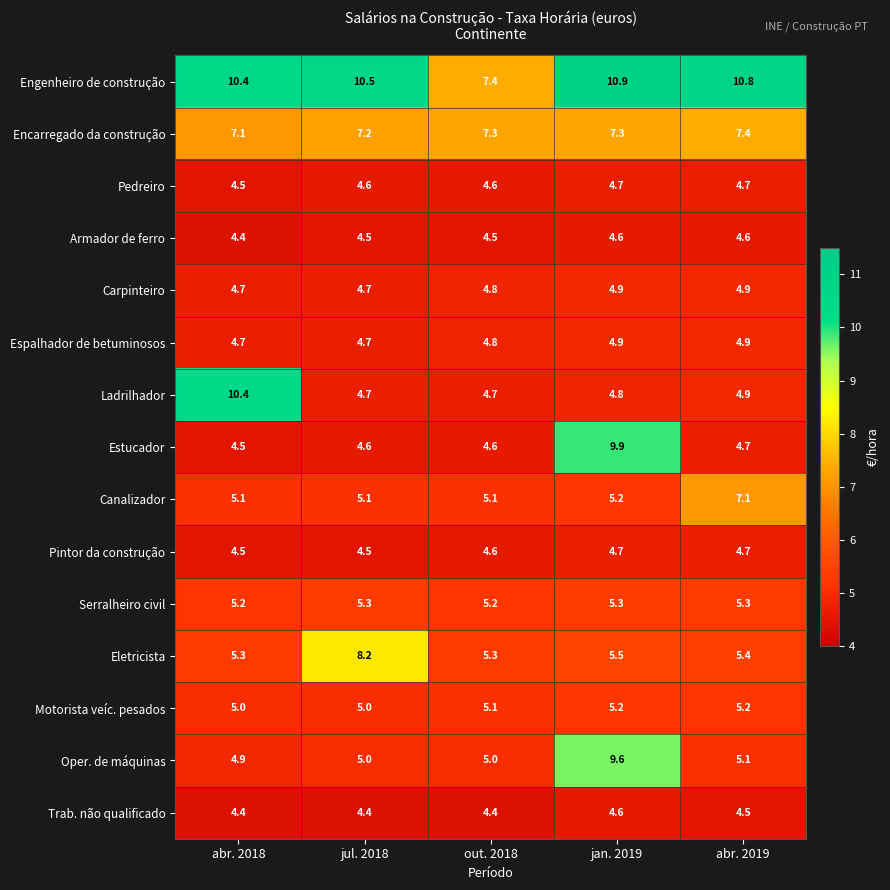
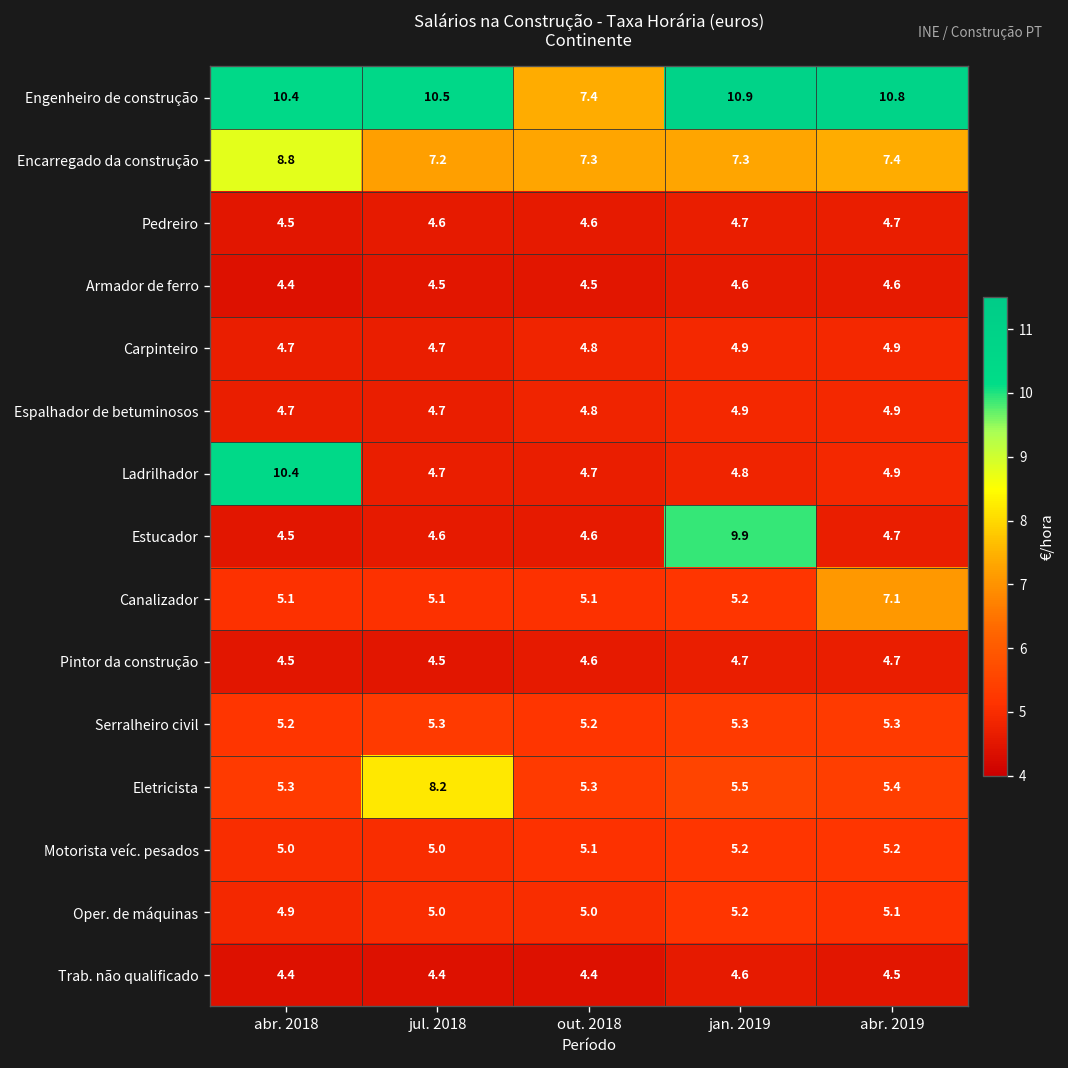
Encarregado da construção, abr. 2018: 7.1 -> 8.8
Oper. de máquinas, jan. 2019: 9.6 -> 5.2
